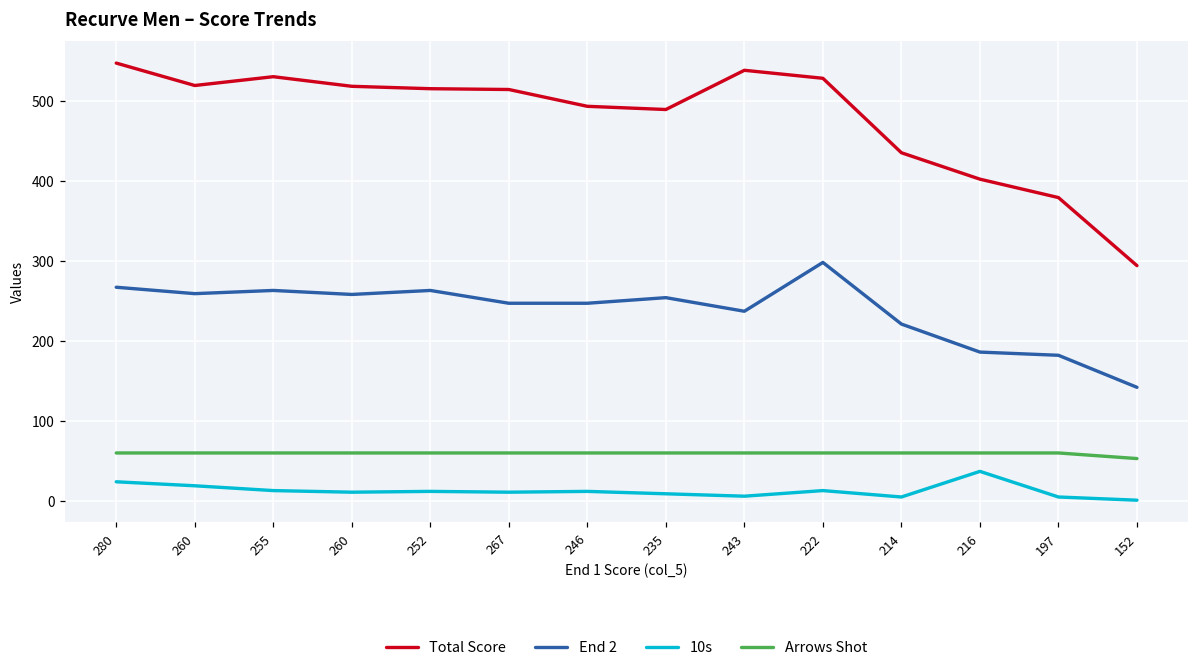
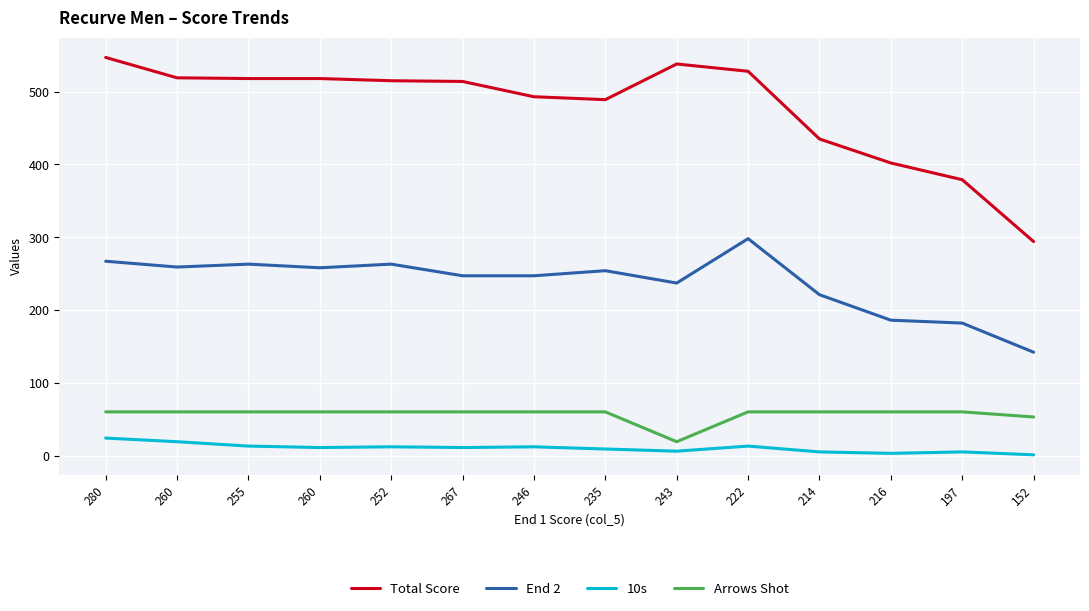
Total Score, 255: 530 -> 520
Arrows Shot, 243: 60 -> 20
10s, 216: 40 -> 0
